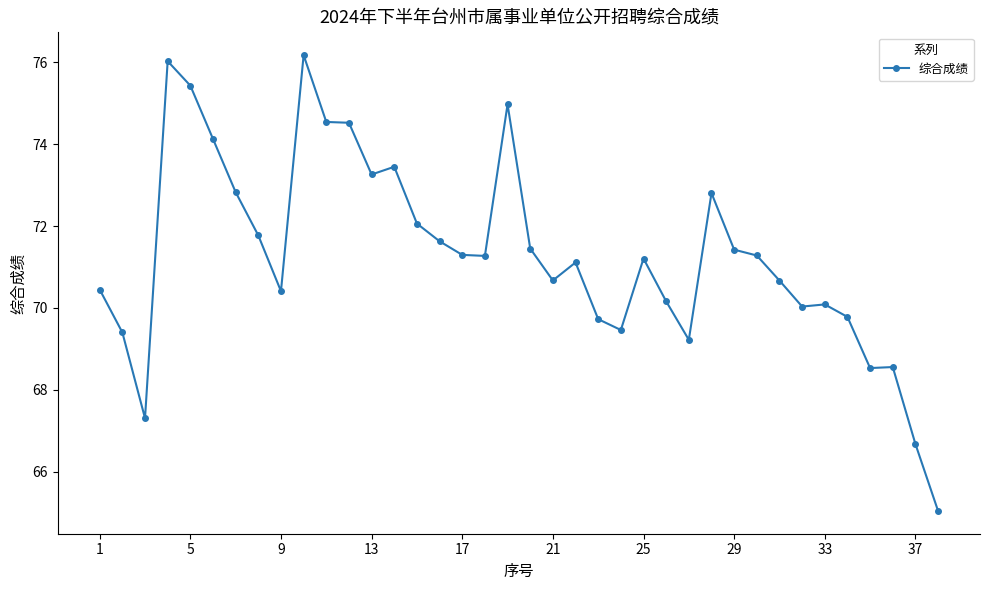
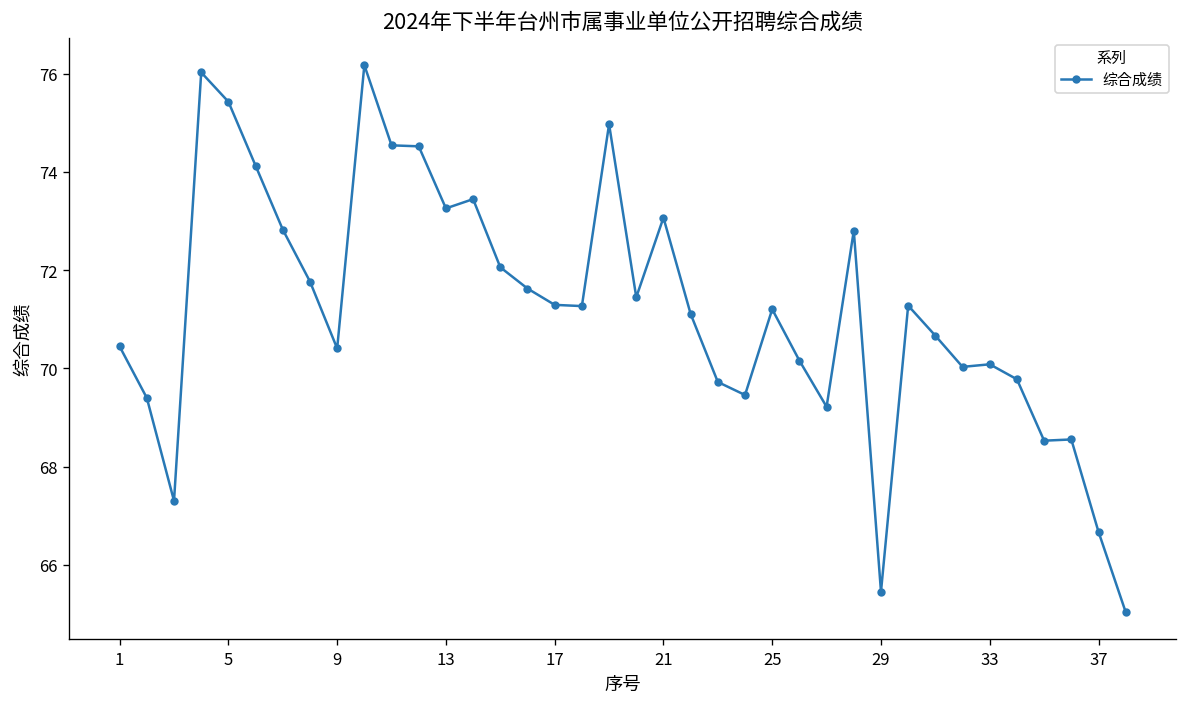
21: 70.7 -> 73.1
29: 71.4 -> 65.5
